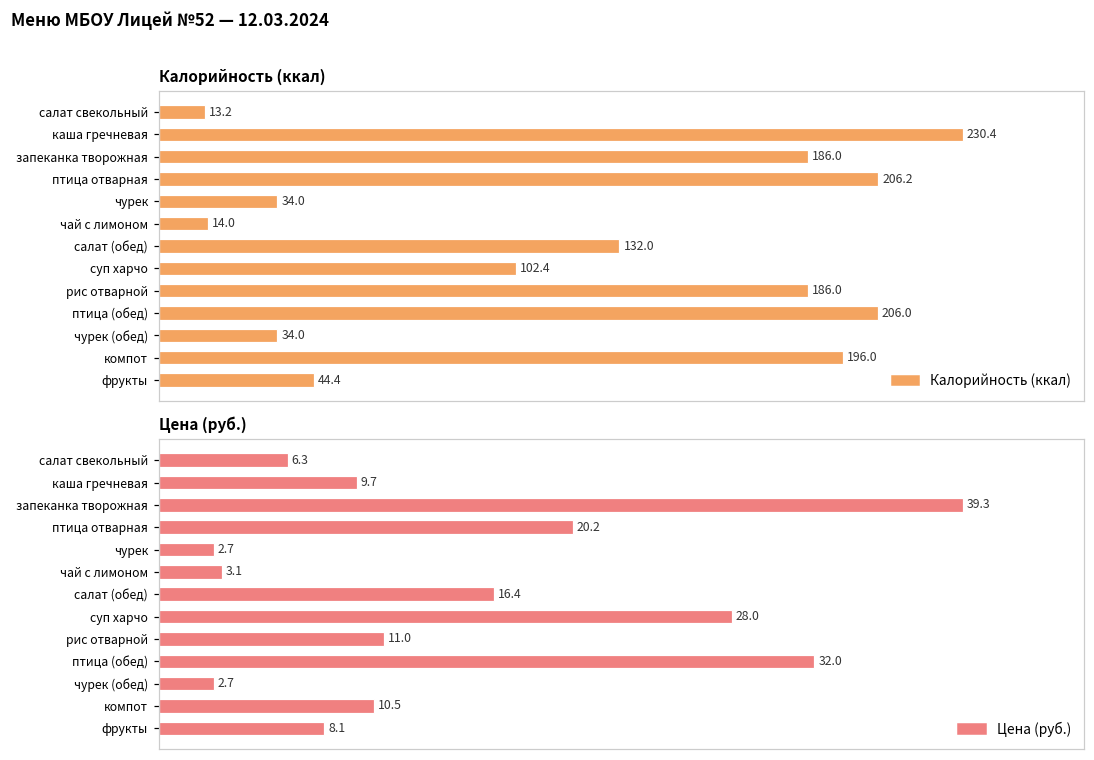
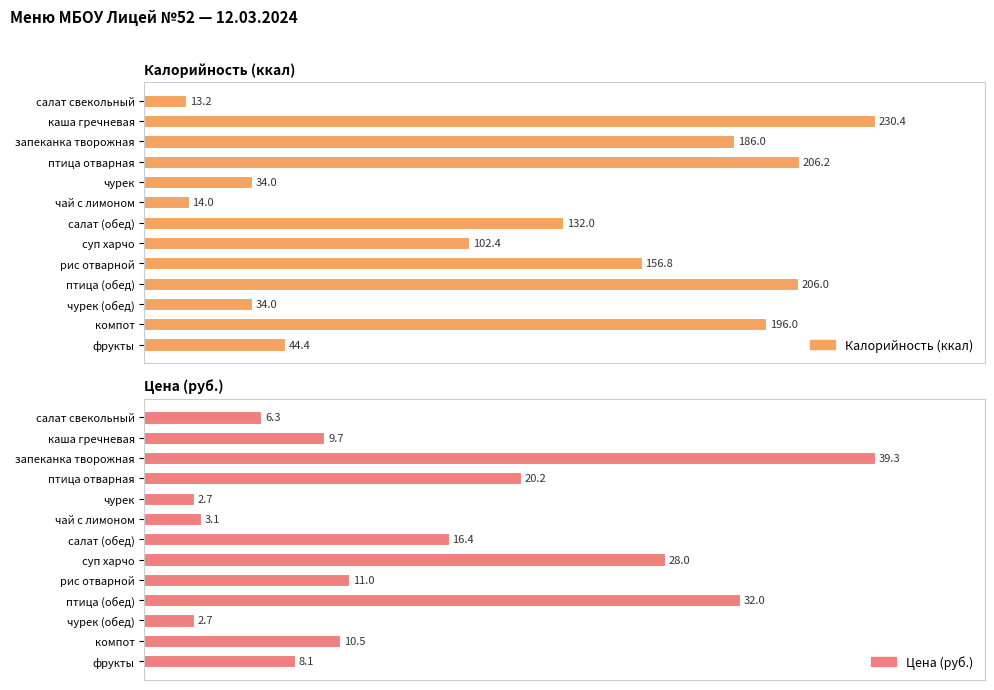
Калорийность (ккал), рис отварной: 186.0 -> 156.8
